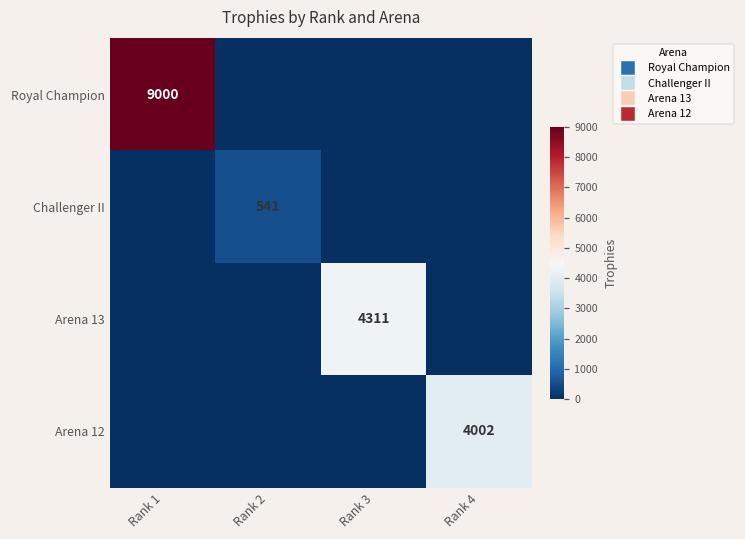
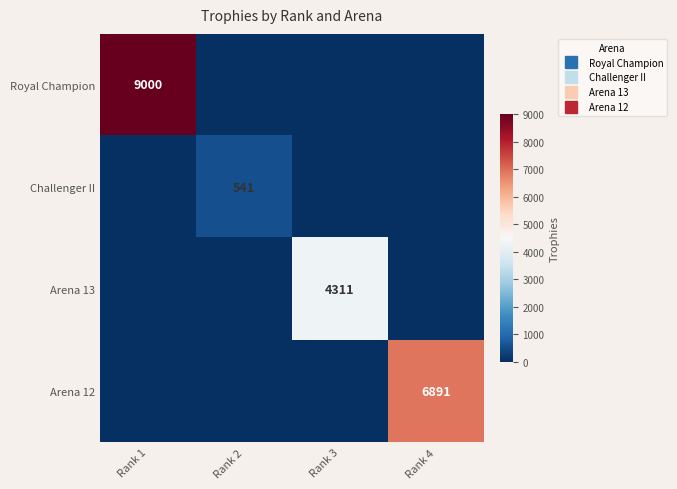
Arena 12, Rank 4: 4002 -> 6891
